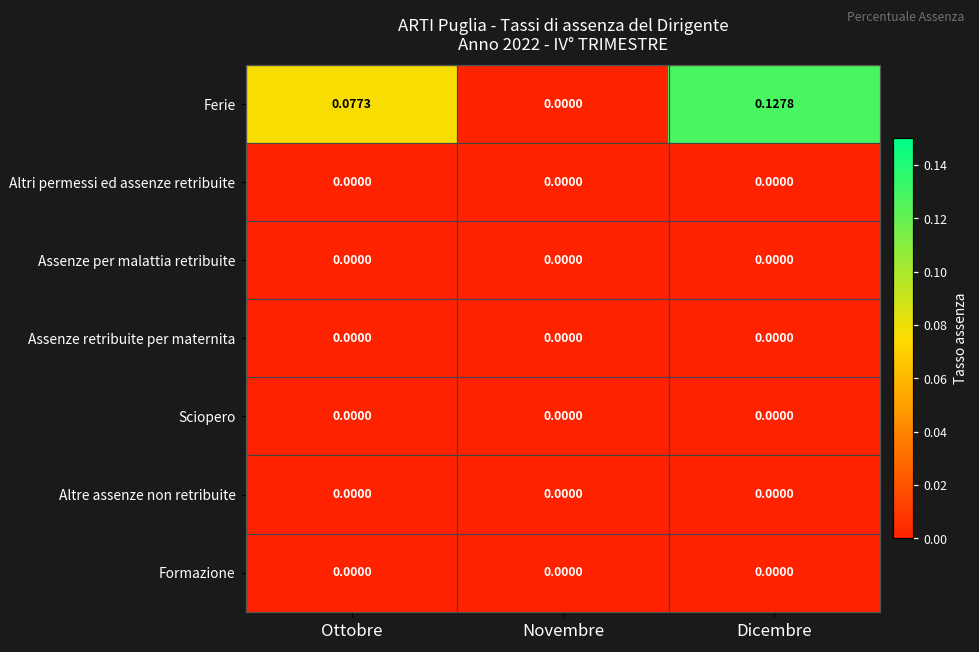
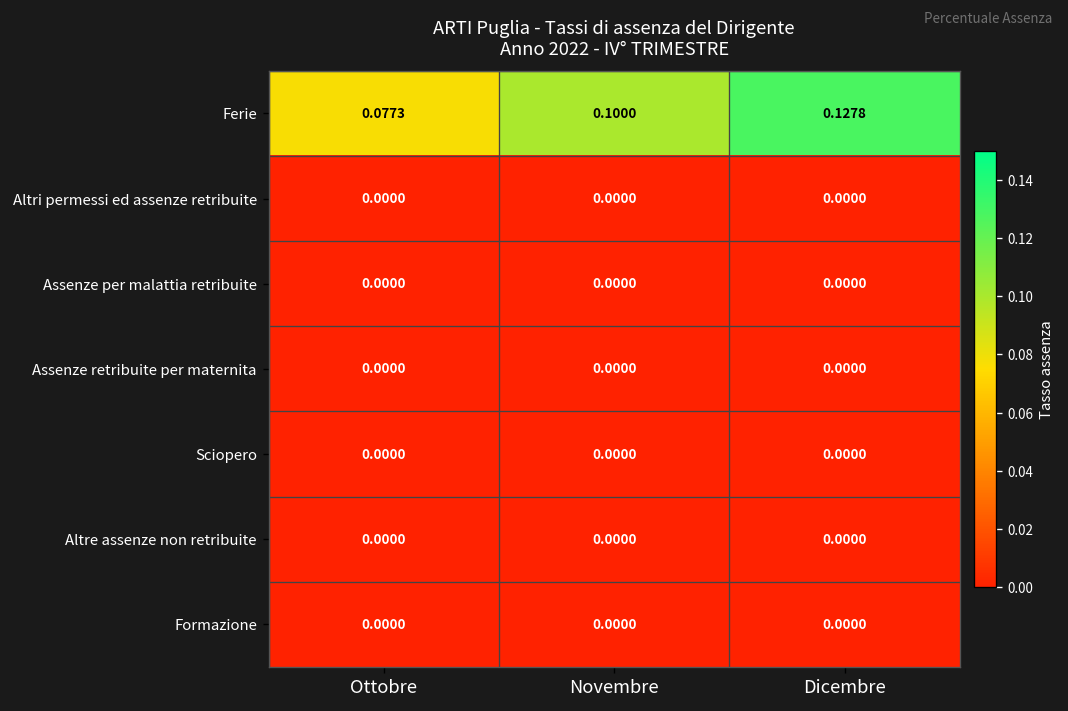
Ferie, Novembre: 0.0000 -> 0.1000
